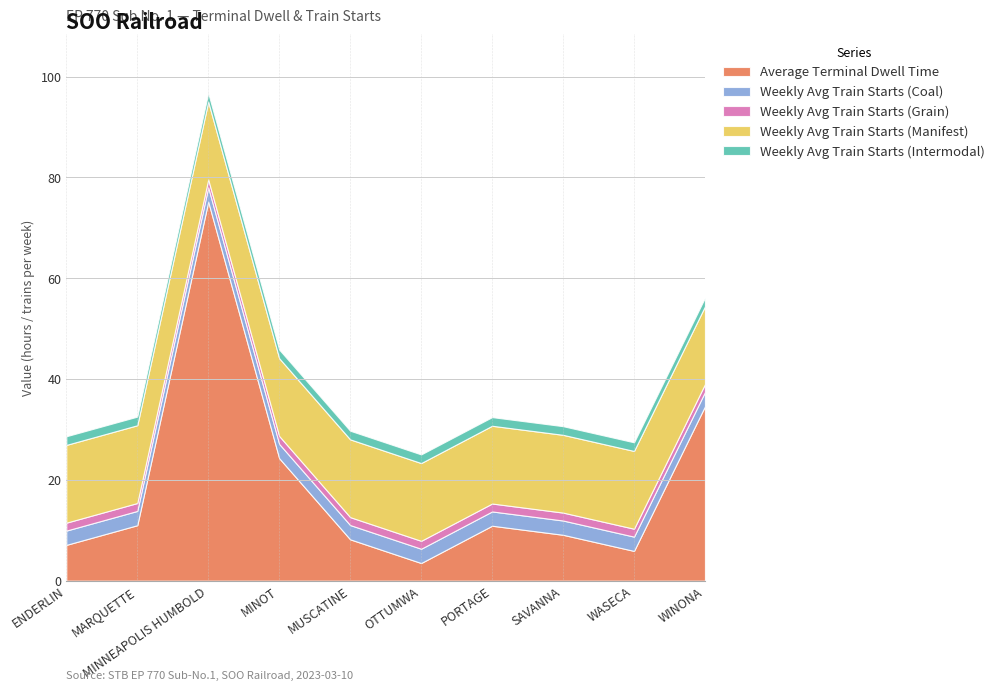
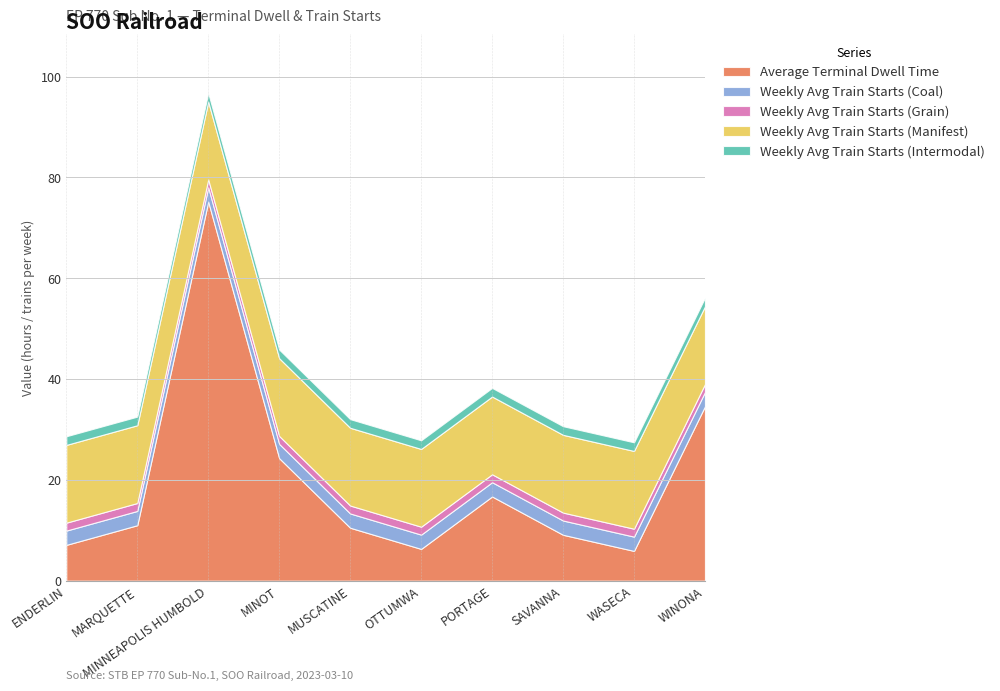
Average Terminal Dwell Time, MUSCATINE: 8 -> 11
Average Terminal Dwell Time, OTTUMWA: 4 -> 6
Average Terminal Dwell Time, PORTAGE: 11 -> 17
